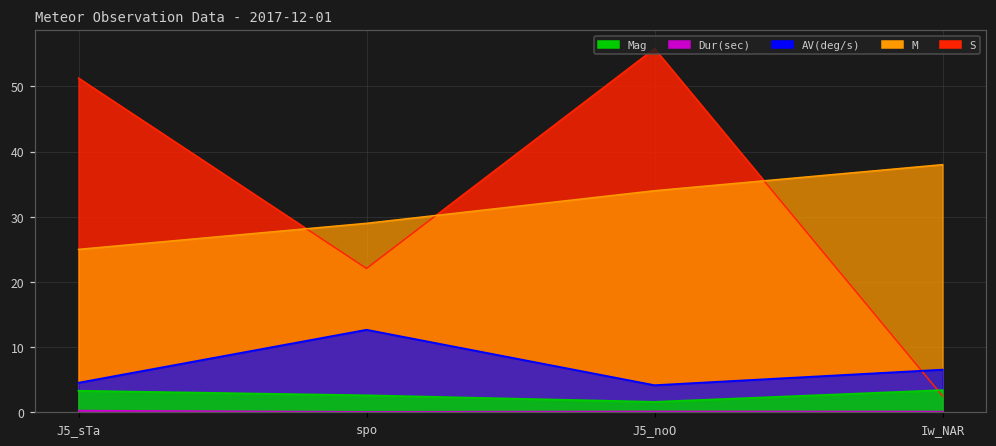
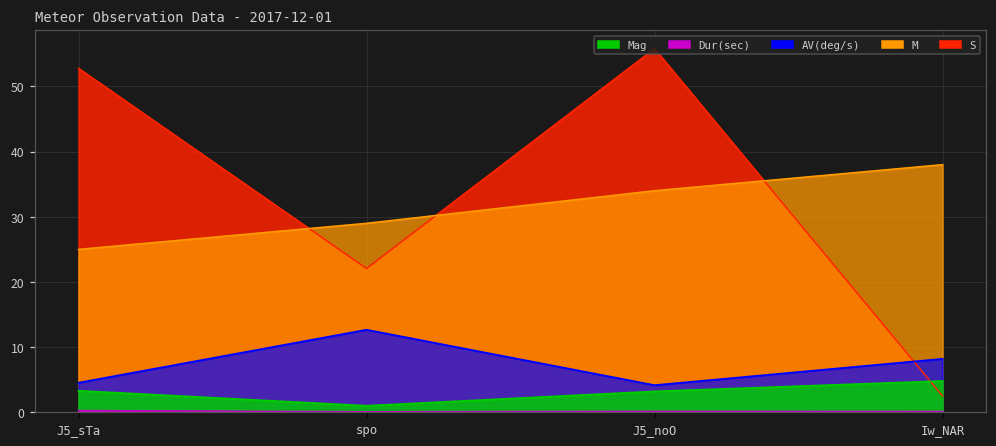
S, J5_sTa: 51 -> 53
Mag, spo: 3 -> 1
Mag, J5_noO: 2 -> 3
AV(deg/s), Iw_NAR: 7 -> 8
Mag, Iw_NAR: 3 -> 5
